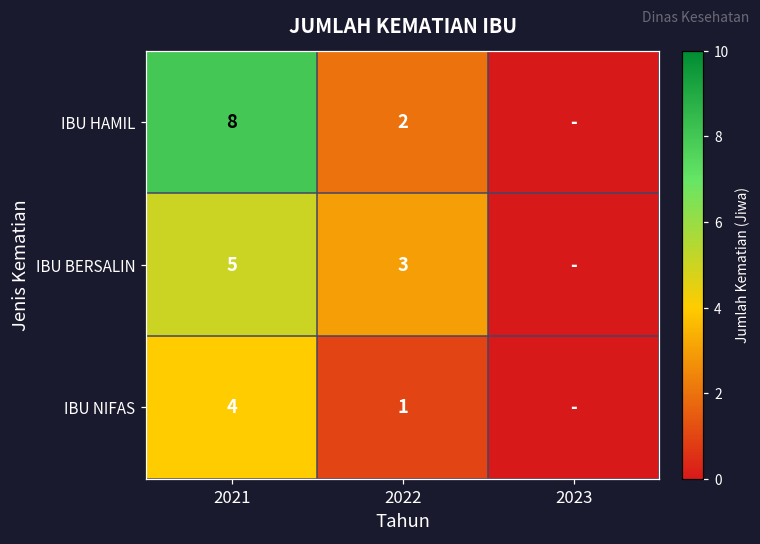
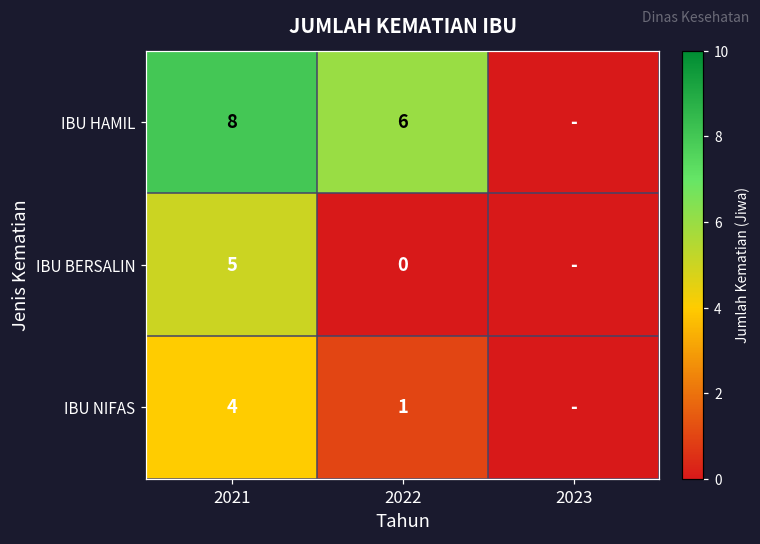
IBU HAMIL, 2022: 2 -> 6
IBU BERSALIN, 2022: 3 -> 0
